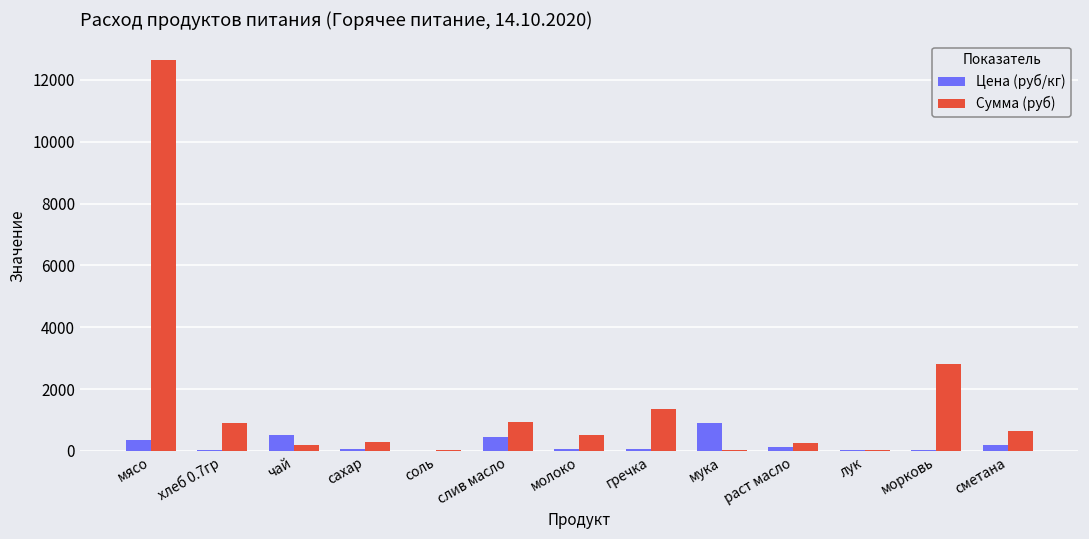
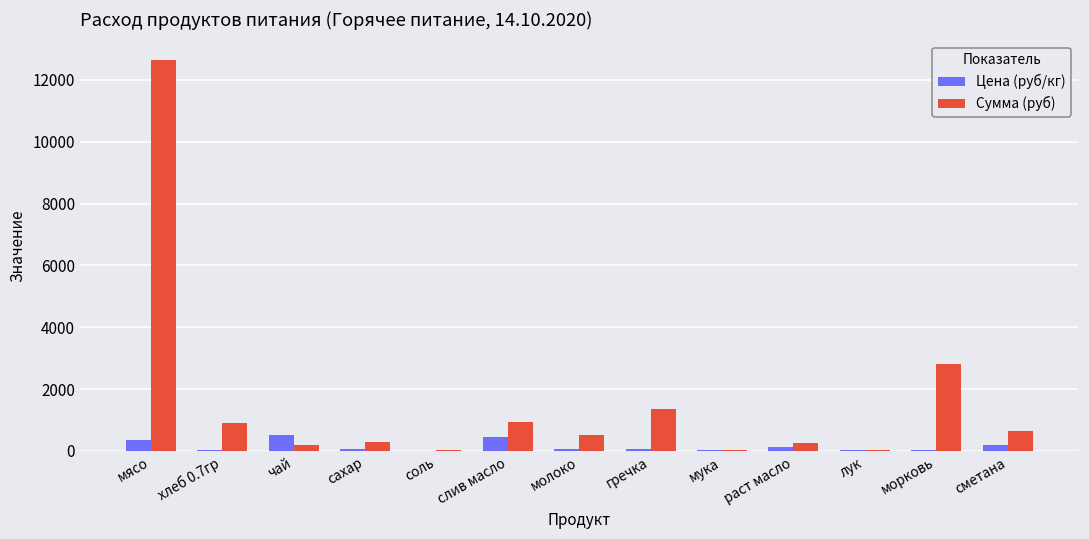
Цена (руб/кг), мука: 900 -> 0
